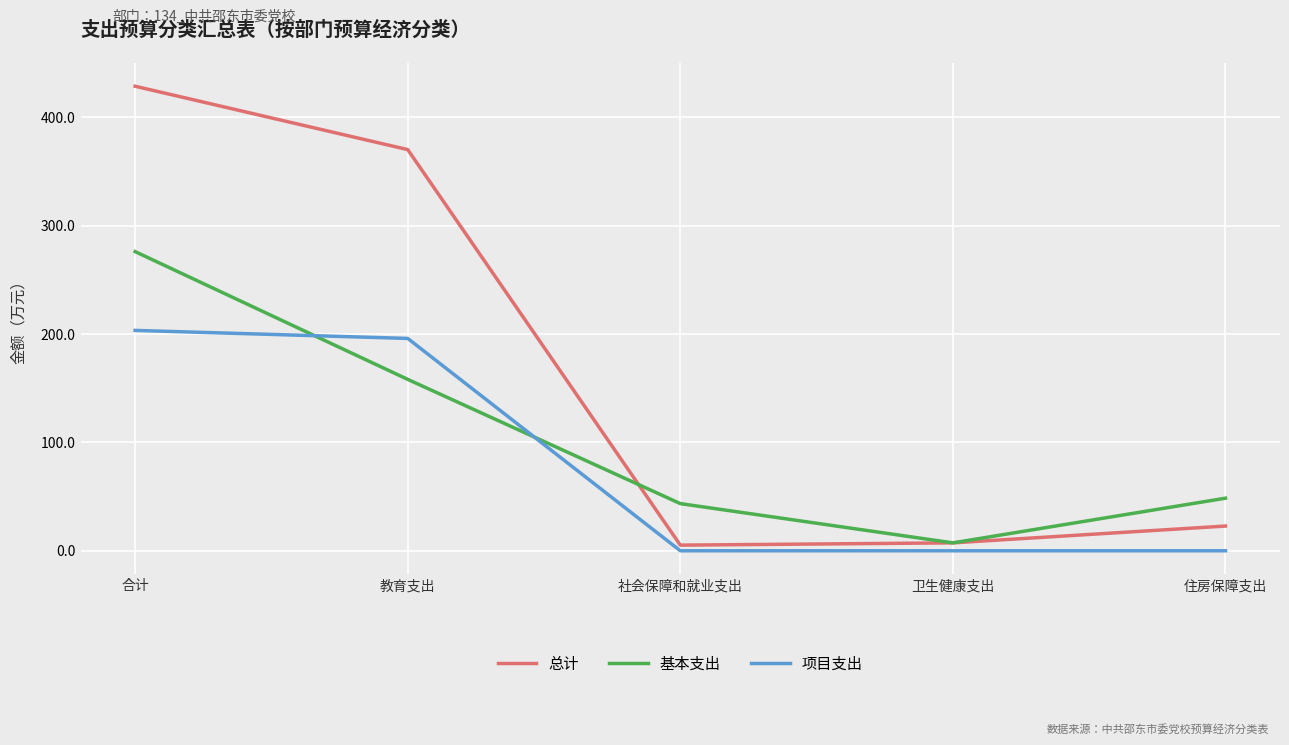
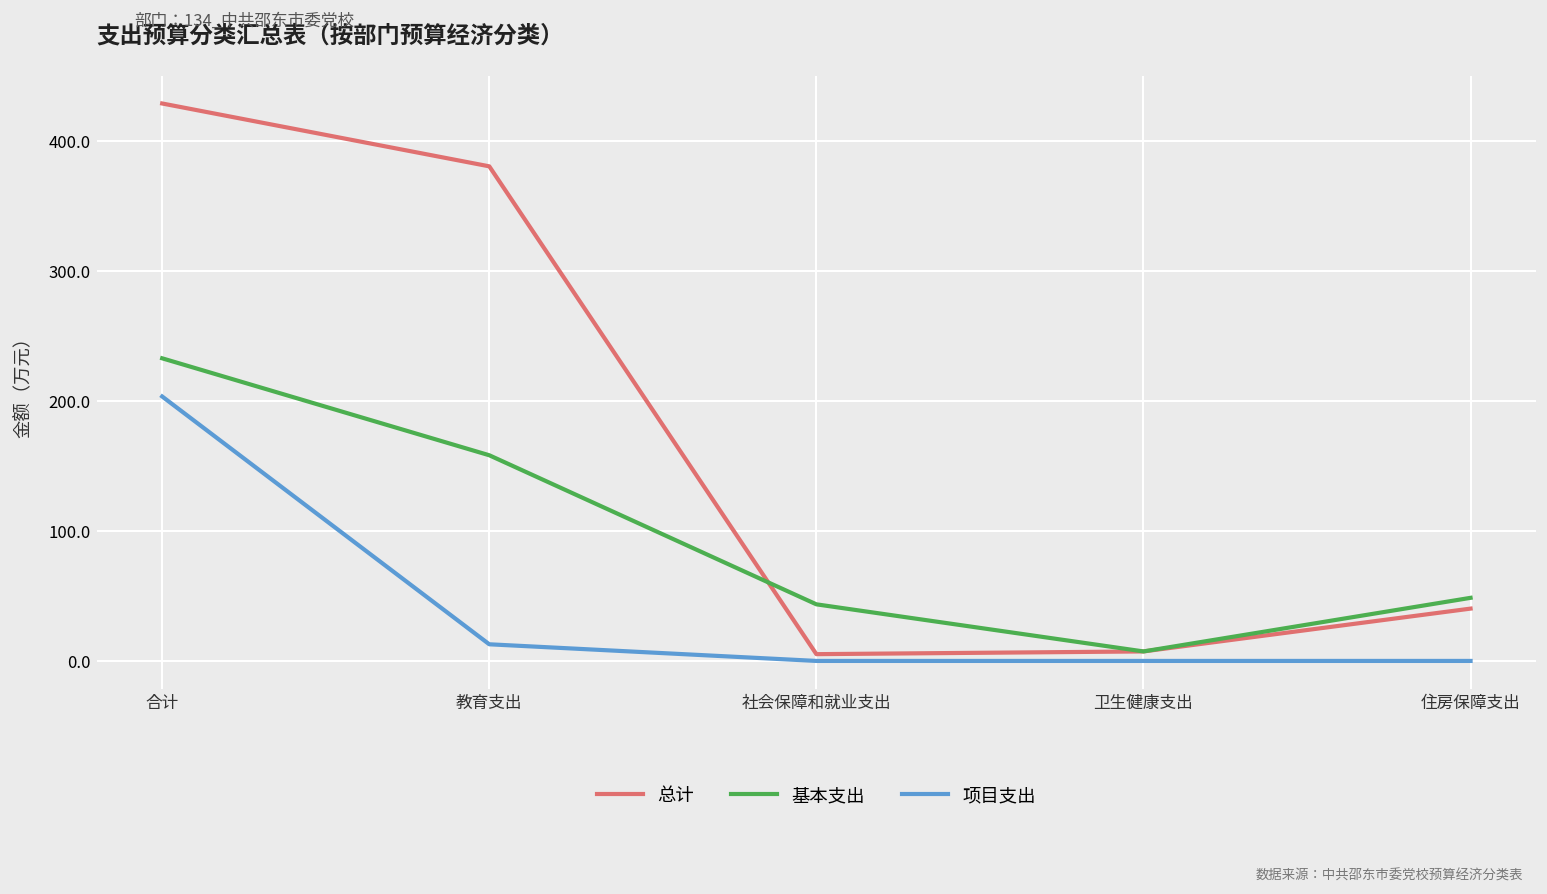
基本支出, 合计: 276 -> 233
总计, 教育支出: 370 -> 380
项目支出, 教育支出: 196 -> 13
总计, 住房保障支出: 23 -> 40
